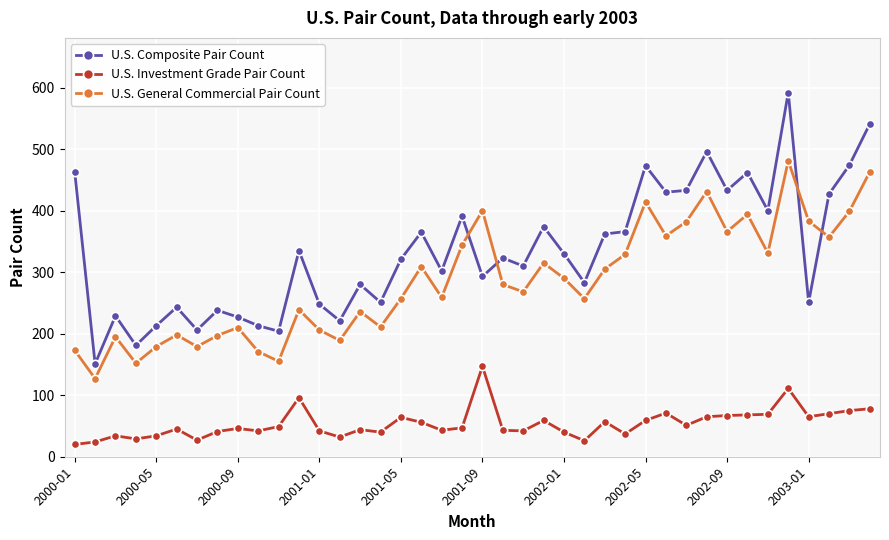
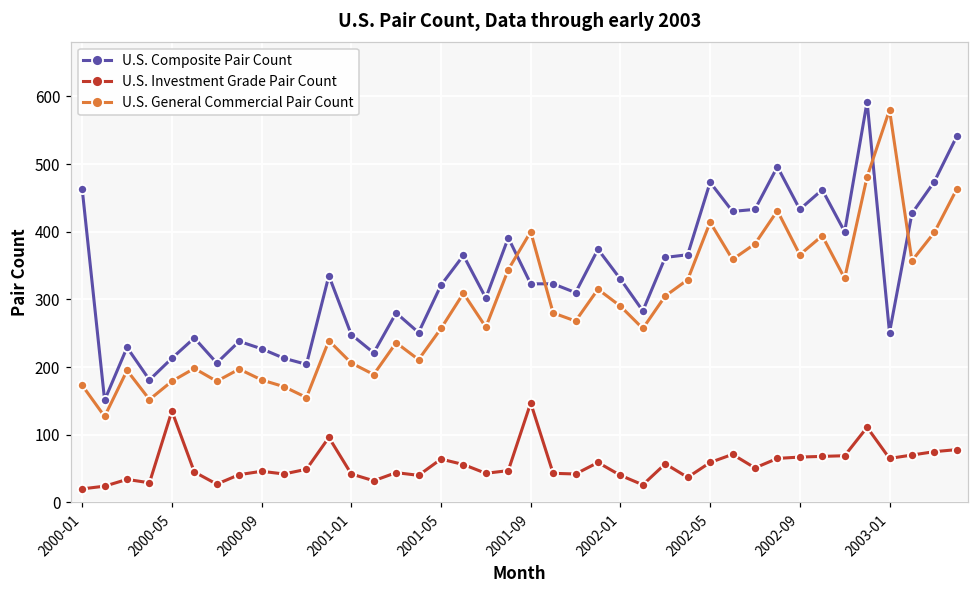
U.S. Investment Grade Pair Count, 2000-05: 30 -> 140
U.S. General Commercial Pair Count, 2000-09: 210 -> 180
U.S. Composite Pair Count, 2001-09: 290 -> 320
U.S. General Commercial Pair Count, 2003-01: 380 -> 580
